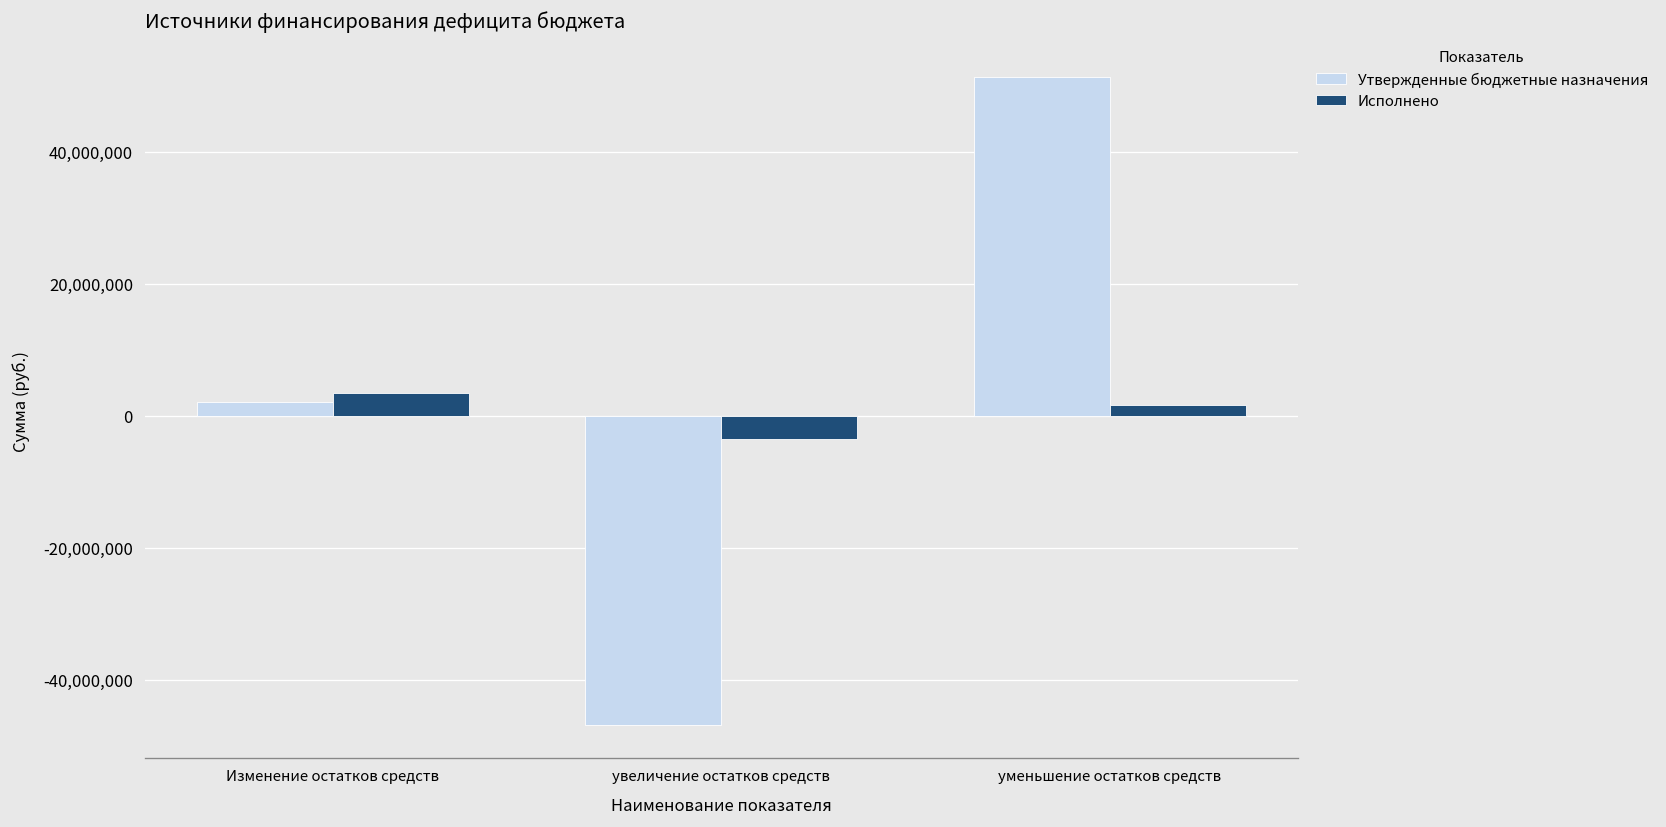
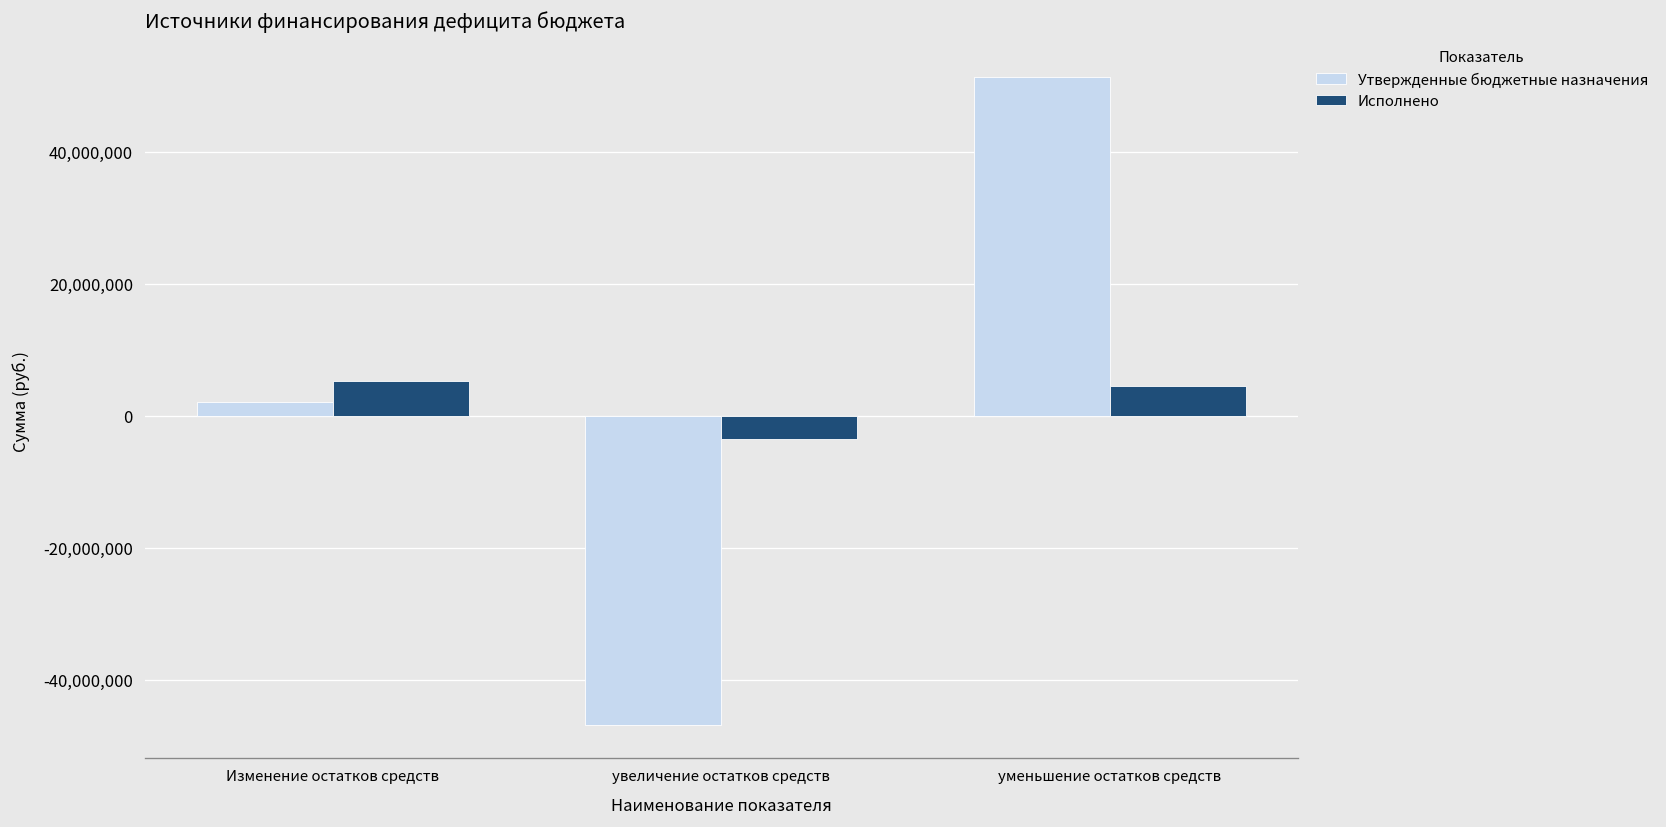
Исполнено, Изменение остатков средств: 3,000,000 -> 5,000,000
Исполнено, уменьшение остатков средств: 2,000,000 -> 5,000,000
